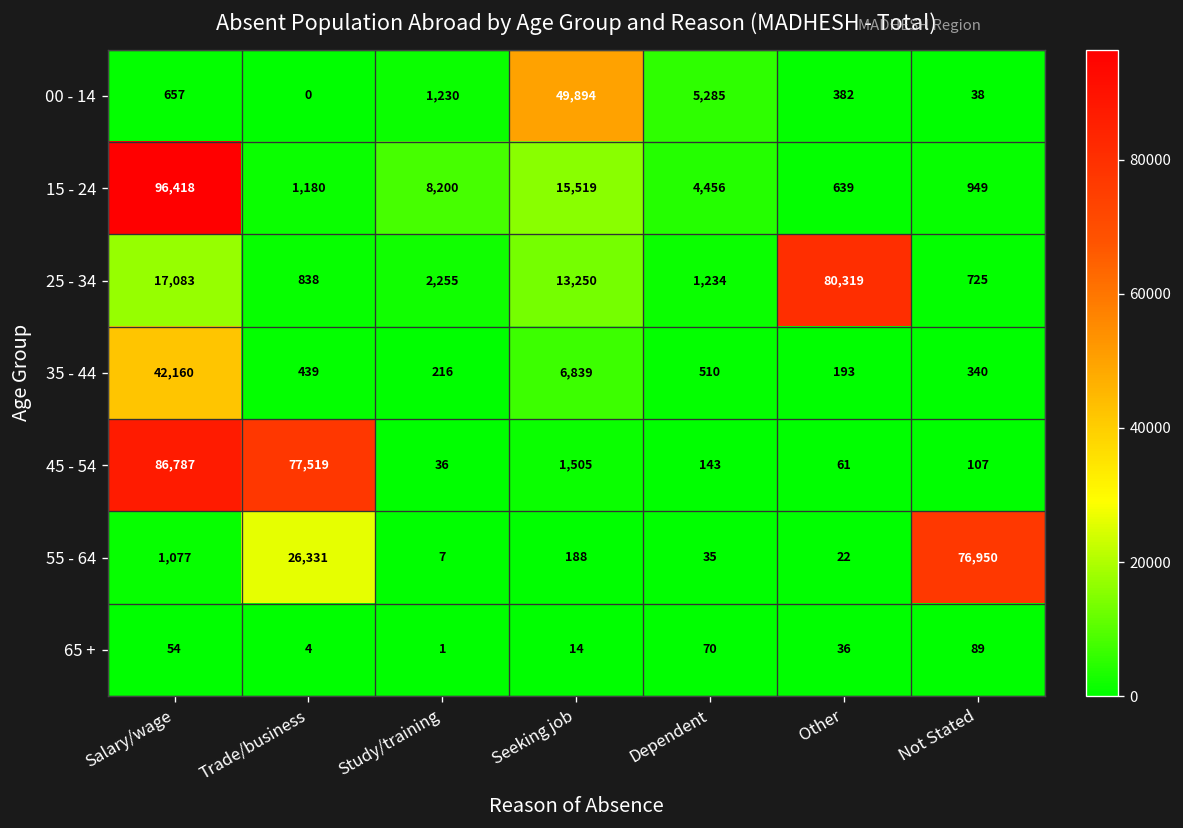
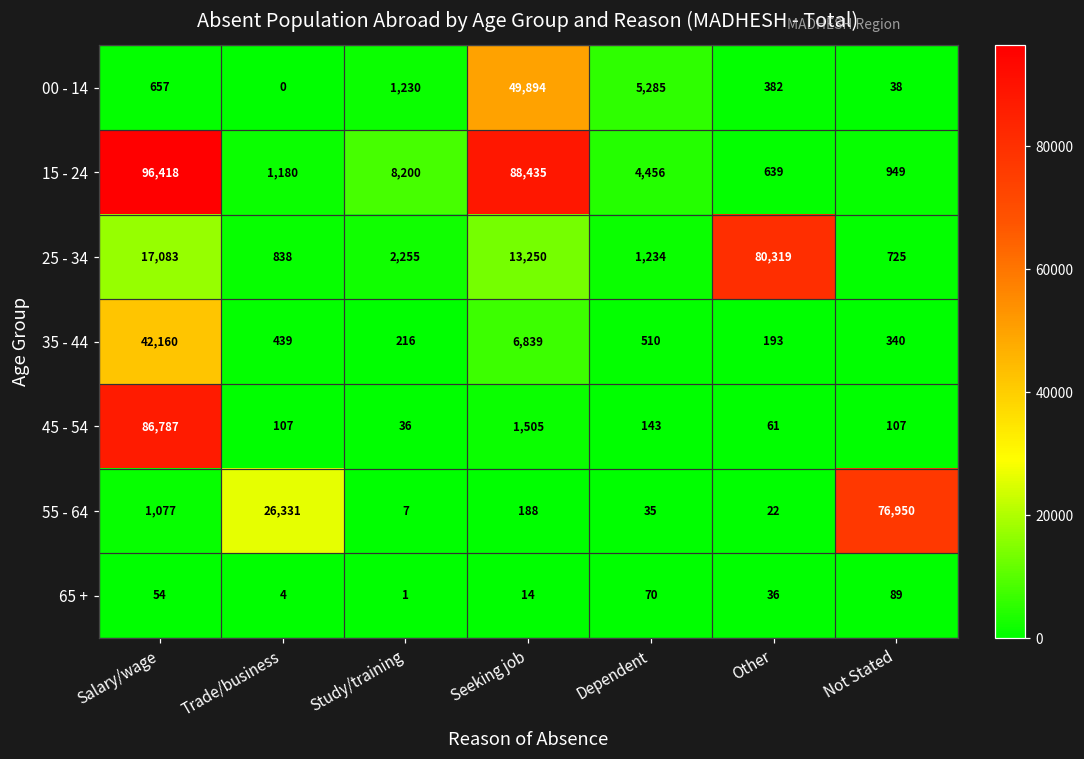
15 - 24, Seeking job: 15,519 -> 88,435
45 - 54, Trade/business: 77,519 -> 107
